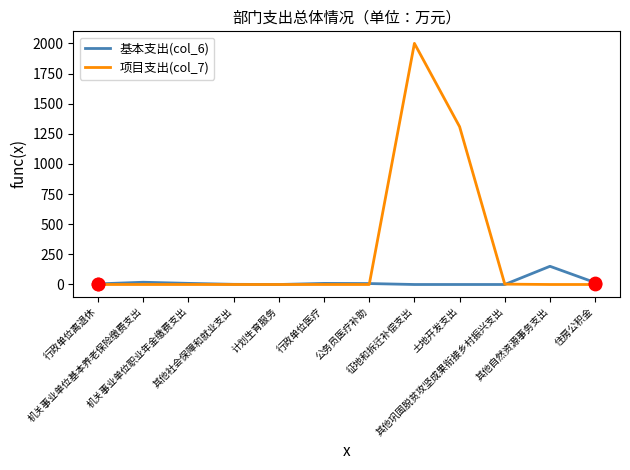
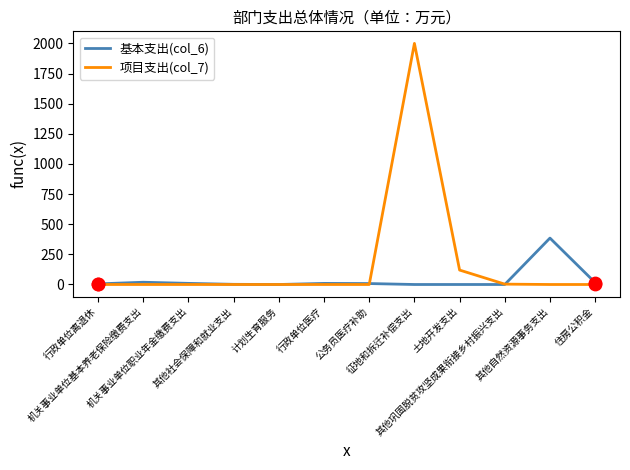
项目支出(col_7), 土地开发支出: 1310 -> 120
基本支出(col_6), 其他自然资源事务支出: 150 -> 390
